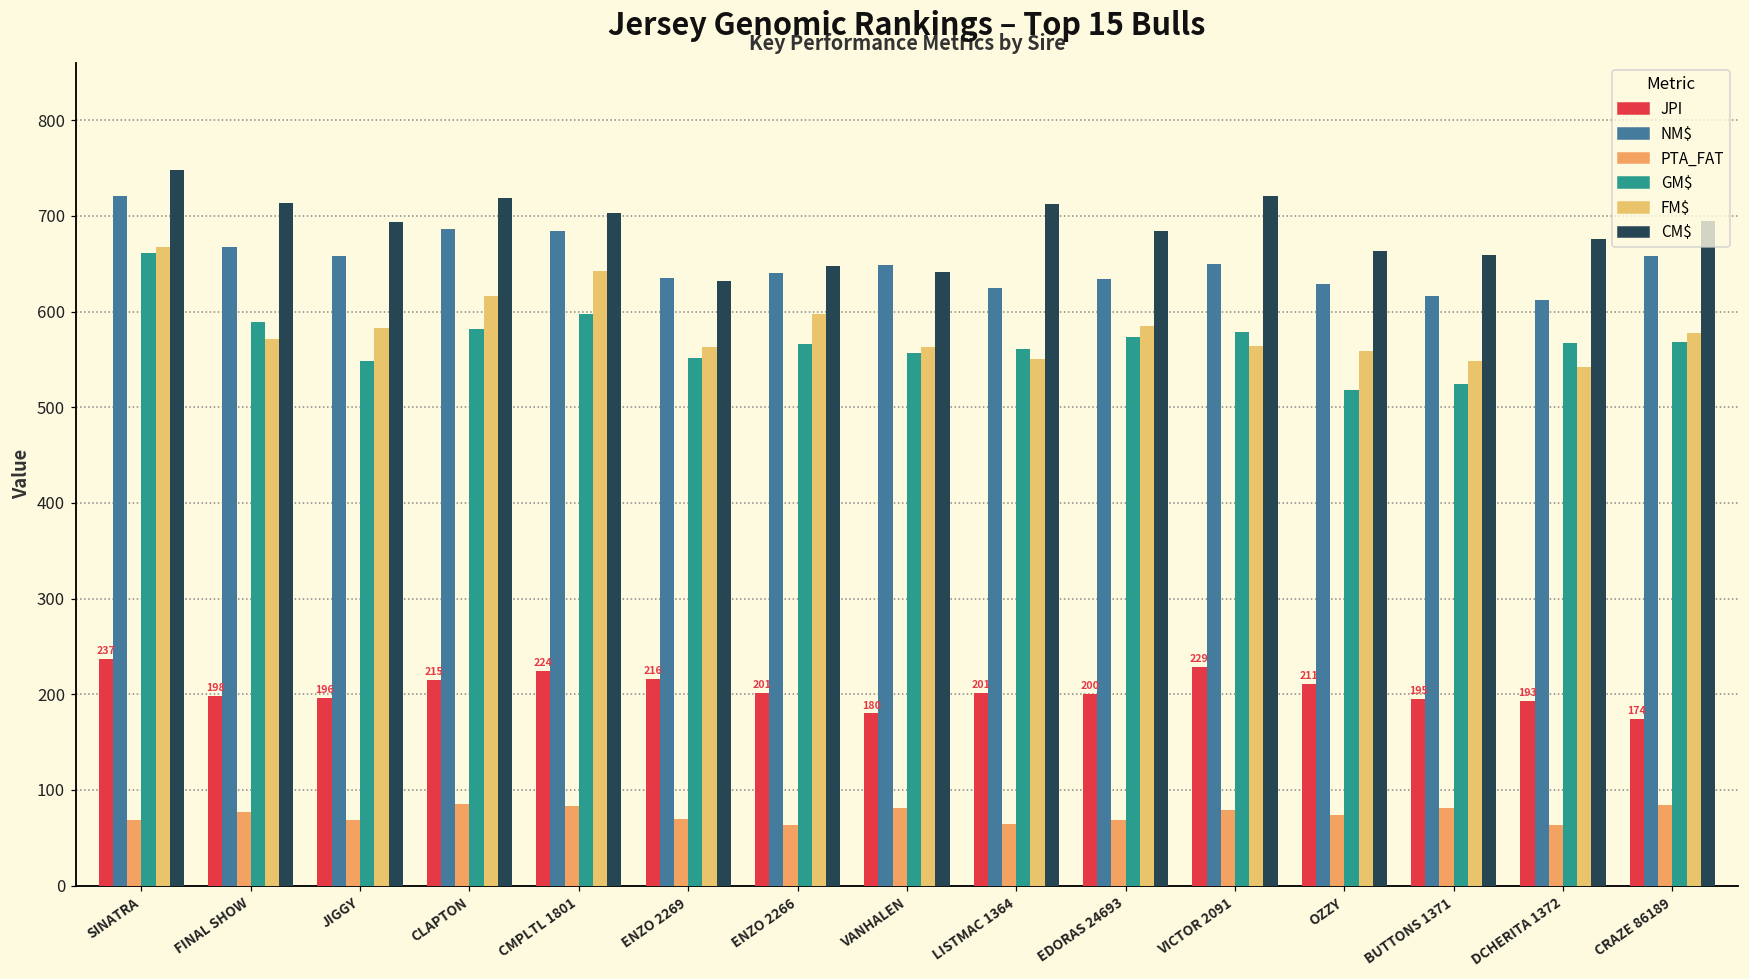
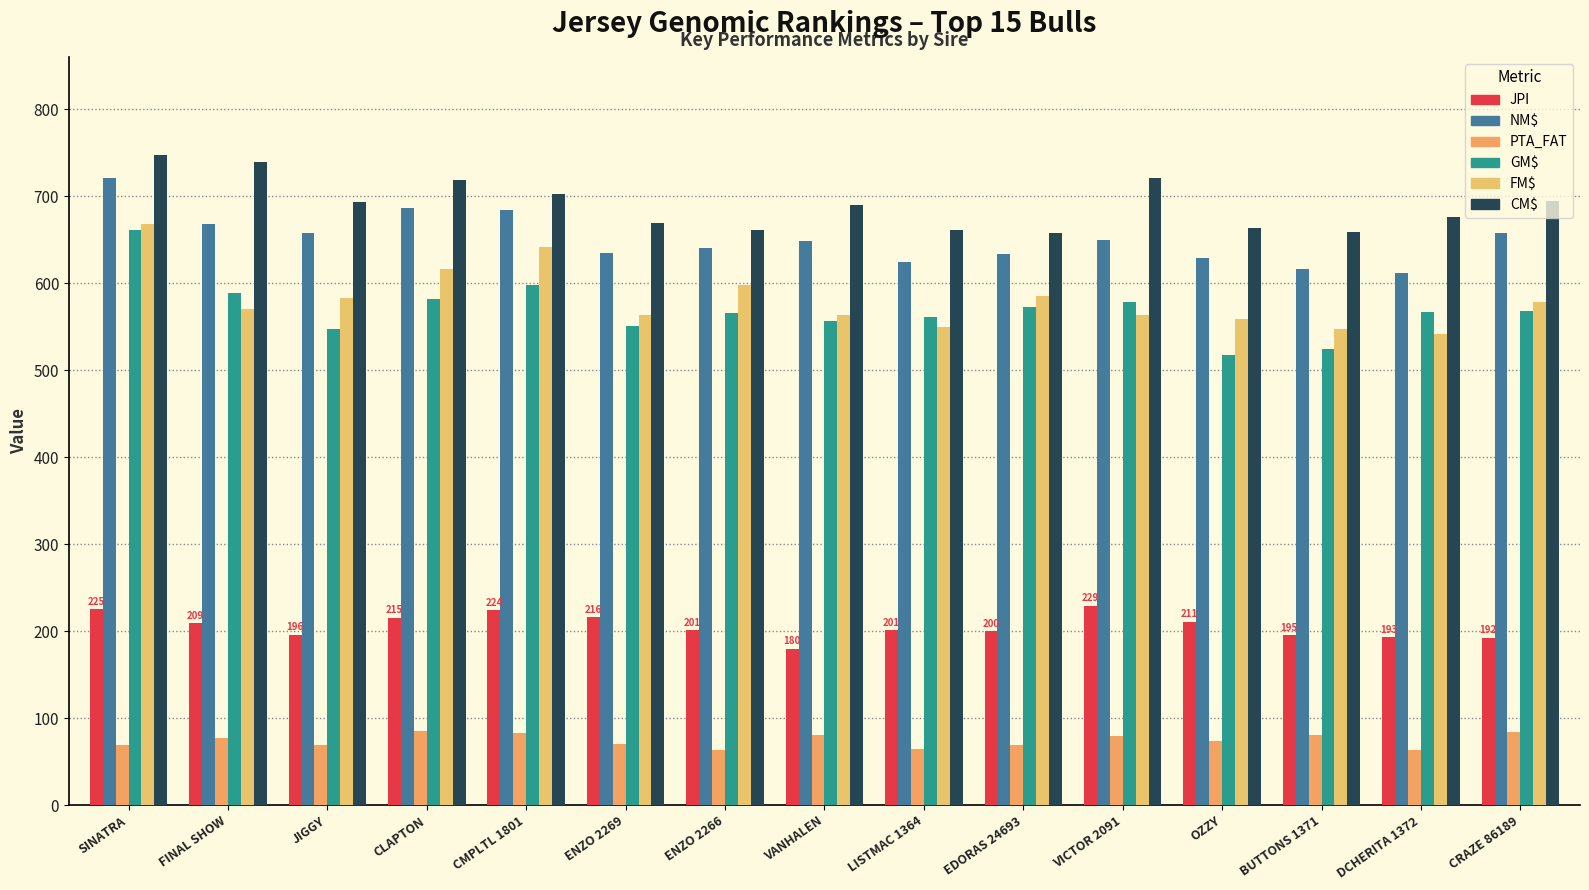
JPI, SINATRA: 237 -> 225
JPI, FINAL SHOW: 198 -> 209
CM$, FINAL SHOW: 710 -> 740
CM$, ENZO 2269: 630 -> 670
CM$, ENZO 2266: 650 -> 660
CM$, VANHALEN: 640 -> 690
CM$, LISTMAC 1364: 710 -> 660
CM$, EDORAS 24693: 680 -> 660
JPI, CRAZE 86189: 174 -> 192
